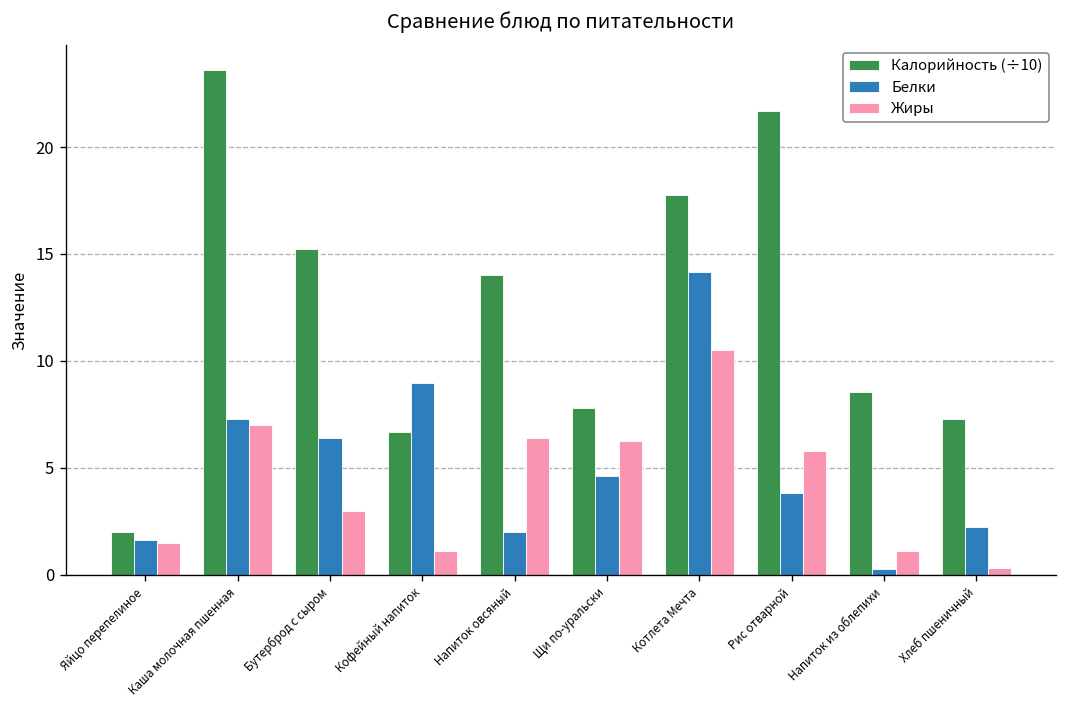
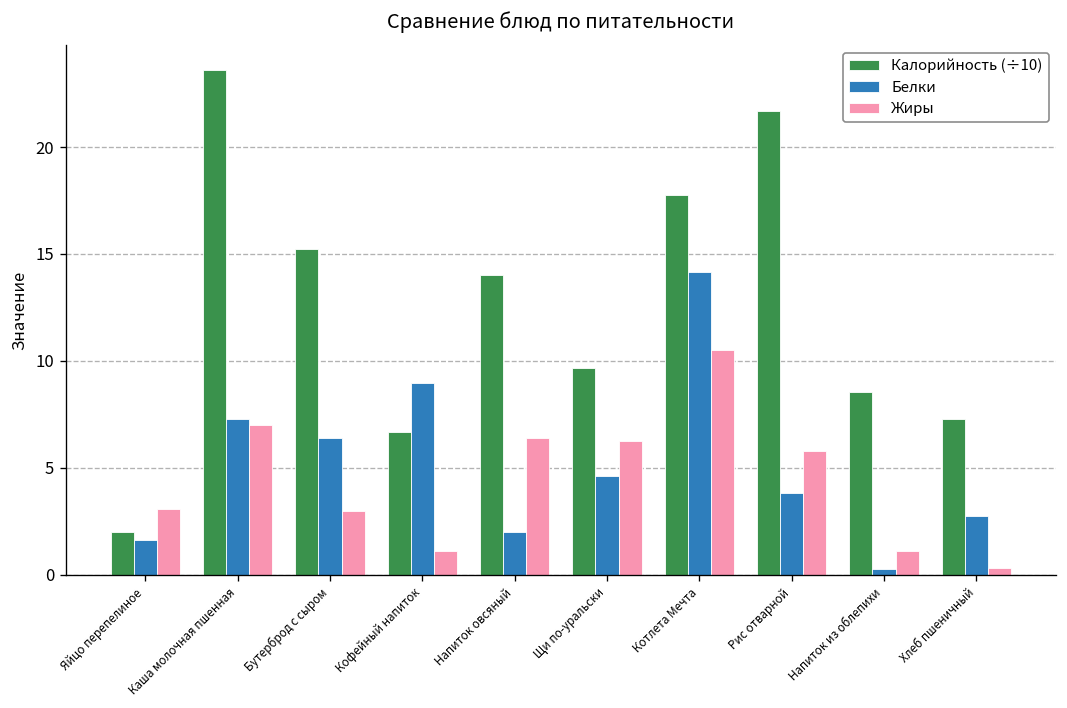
Жиры, Яйцо перепелиное: 1.5 -> 3.1
Калорийность (÷10), Щи по-уральски: 7.8 -> 9.7
Белки, Хлеб пшеничный: 2.3 -> 2.7
